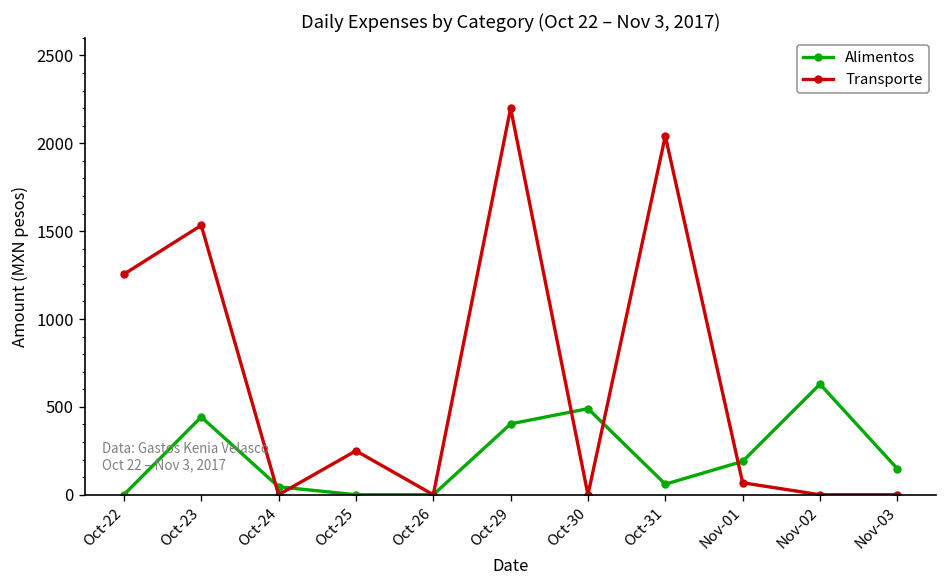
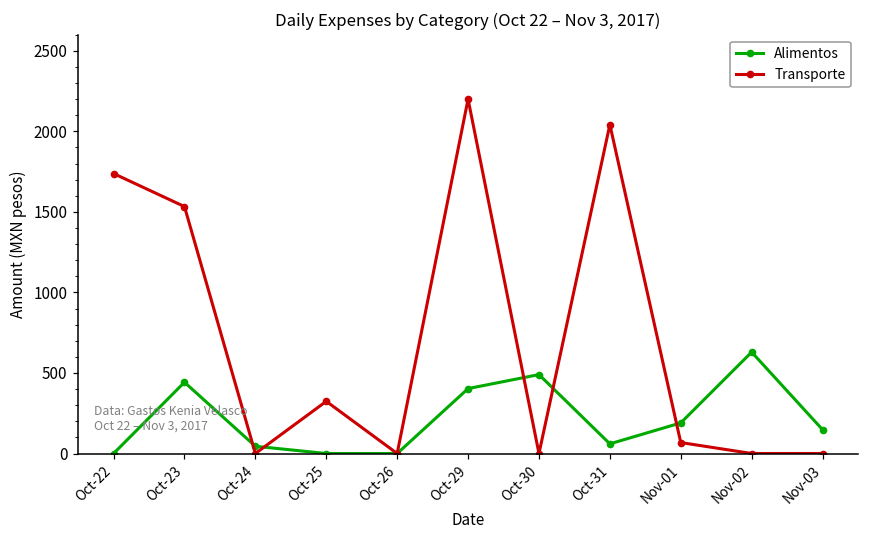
Transporte, Oct-22: 1260 -> 1740
Transporte, Oct-25: 250 -> 320
